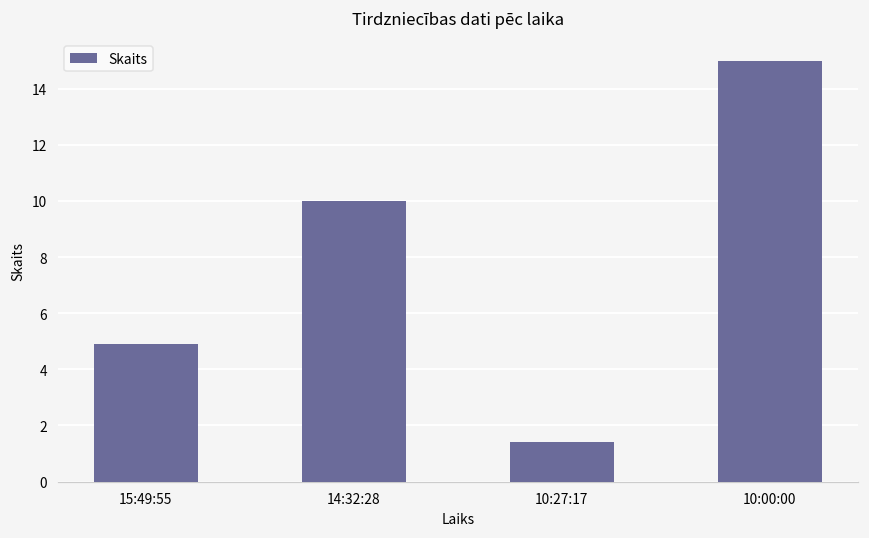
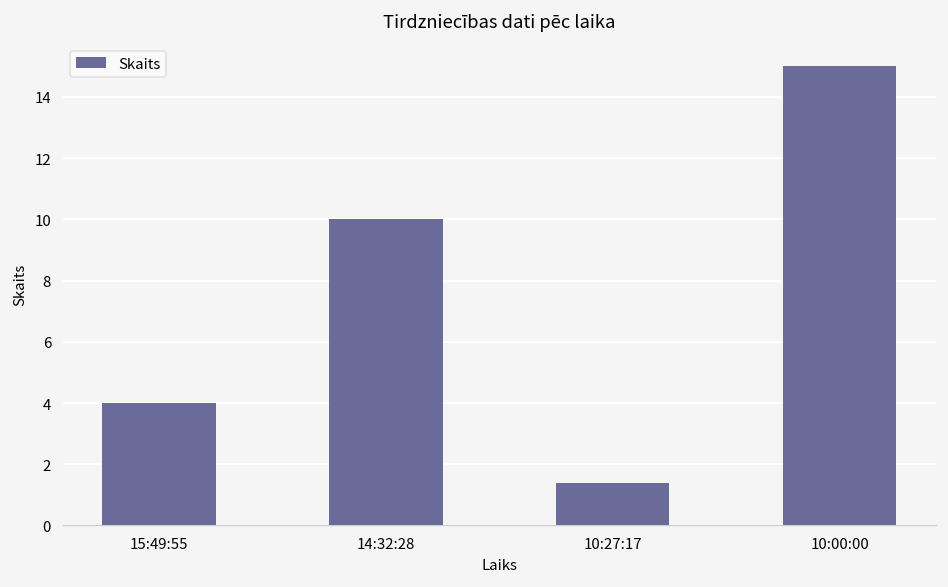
15:49:55: 4.9 -> 4.0
